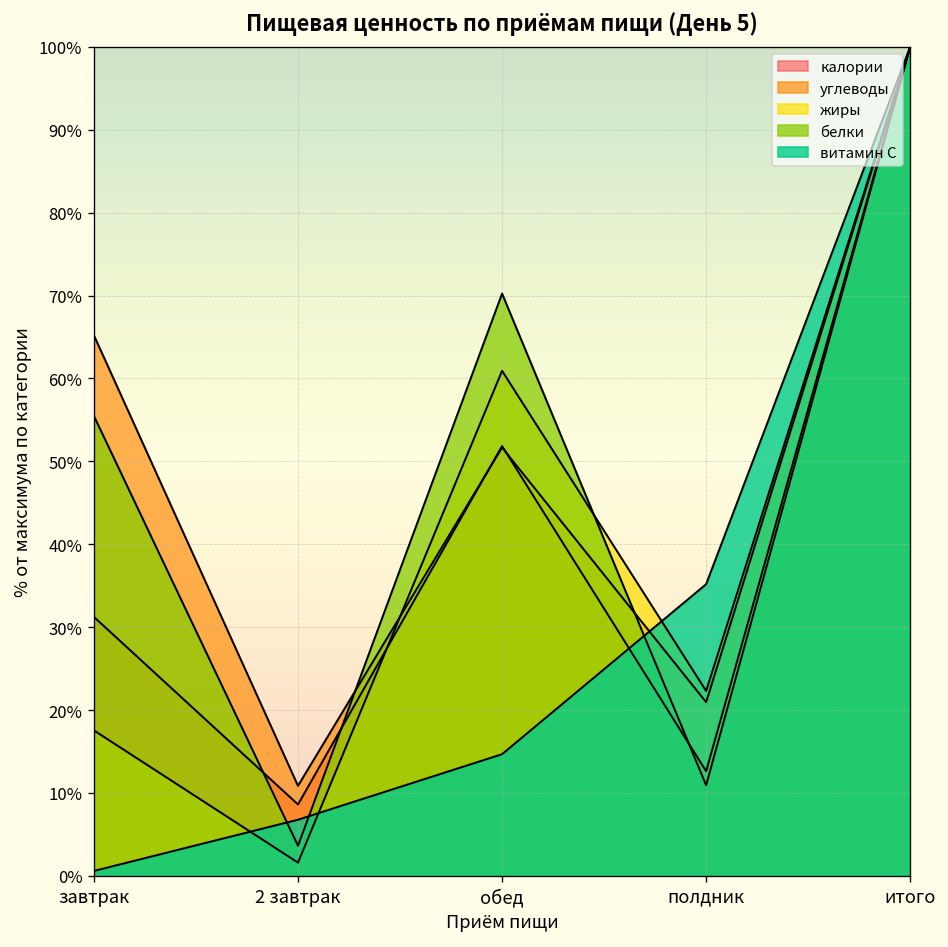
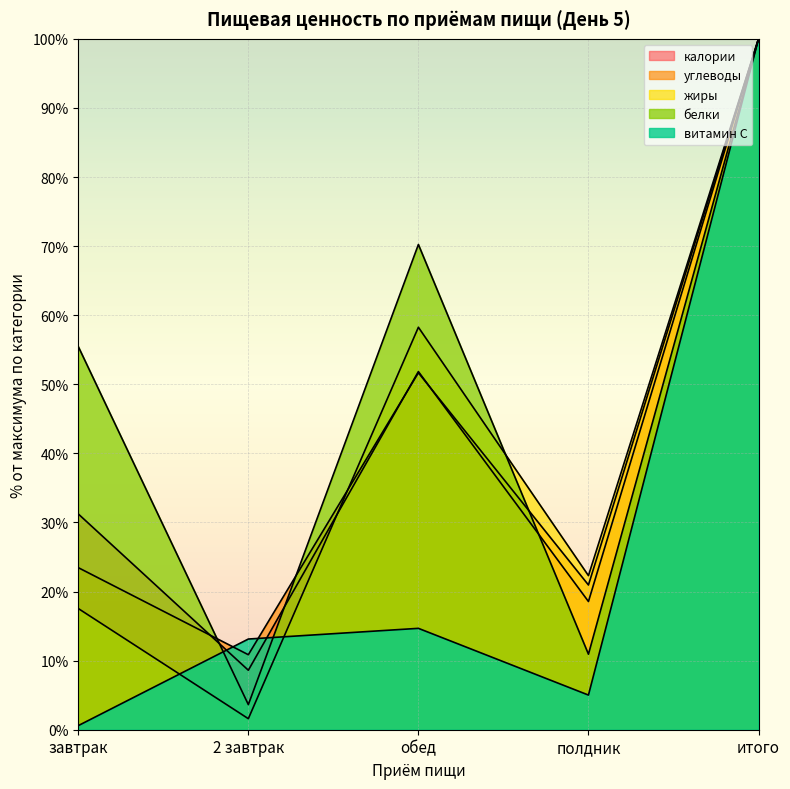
углеводы, завтрак: 65% -> 23%
витамин С, 2 завтрак: 7% -> 13%
жиры, обед: 61% -> 58%
калории, полдник: 13% -> 19%
витамин С, полдник: 35% -> 5%
